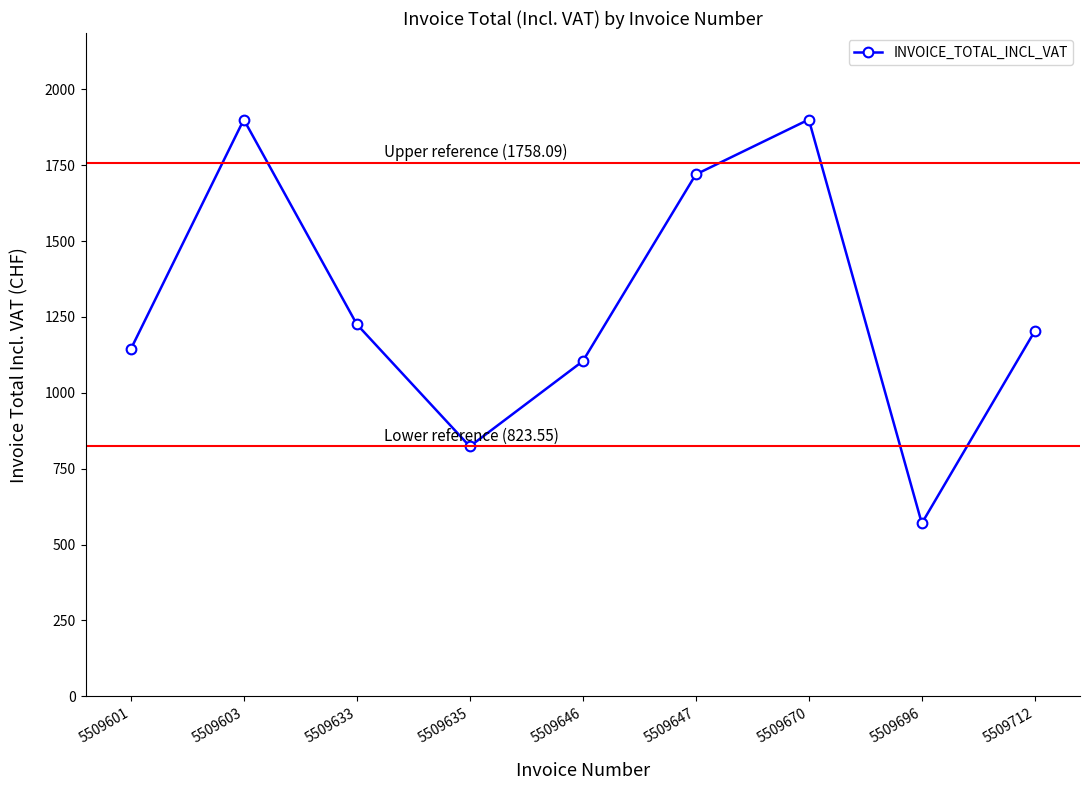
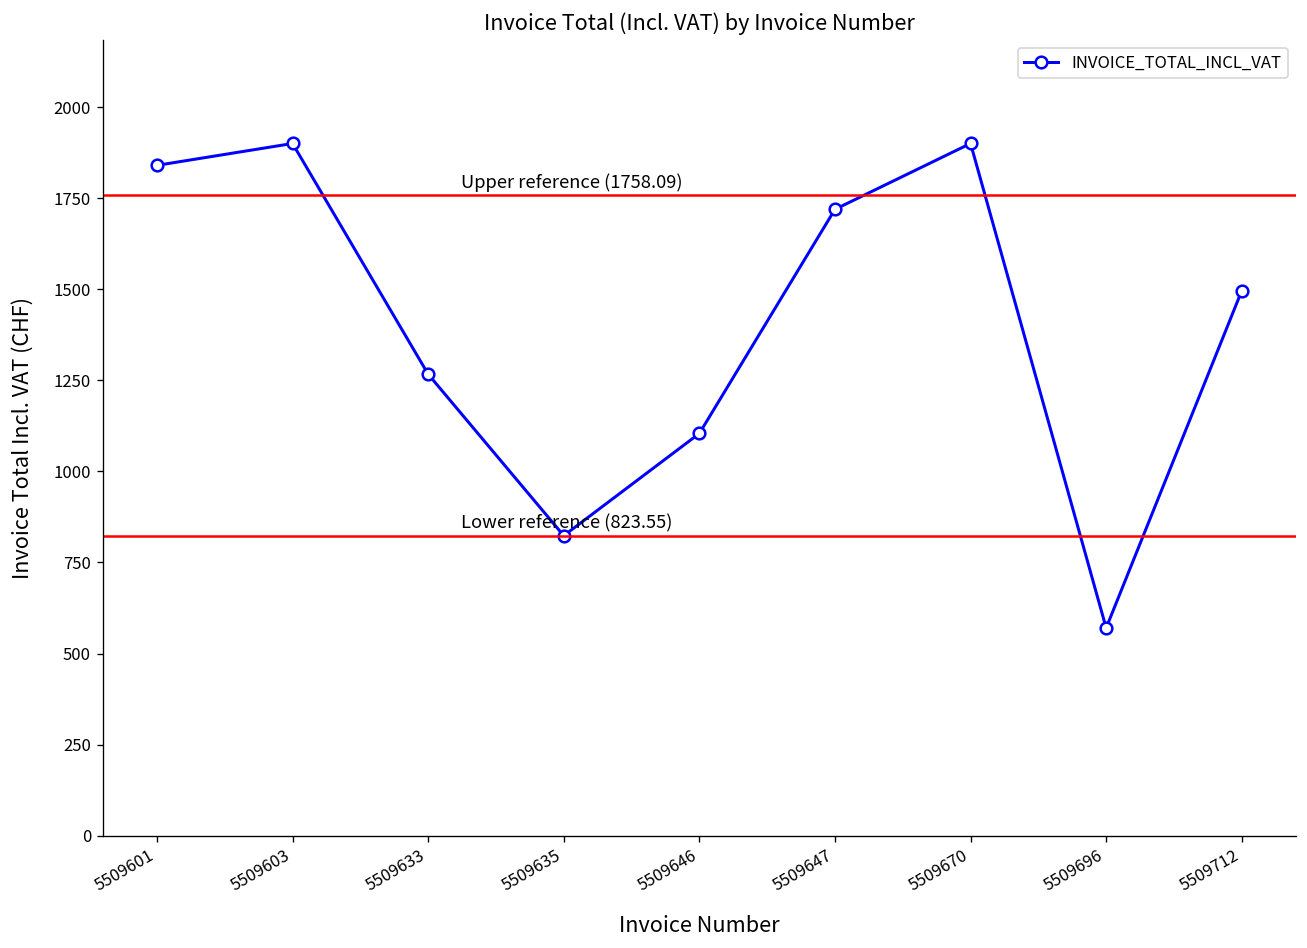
5509601: 1140 -> 1840
5509633: 1230 -> 1270
5509712: 1200 -> 1500
